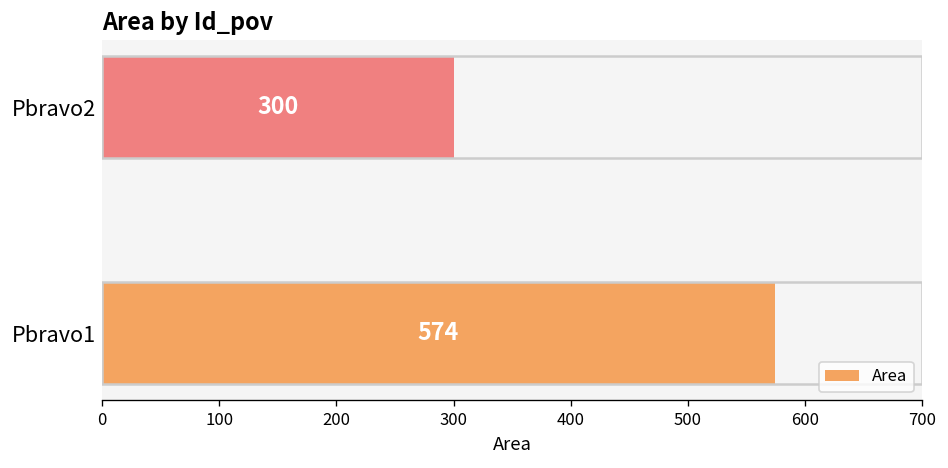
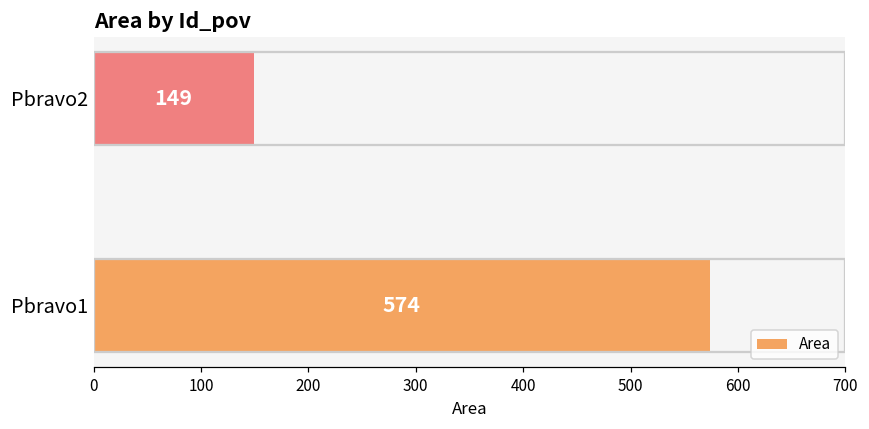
Pbravo2: 300 -> 149
